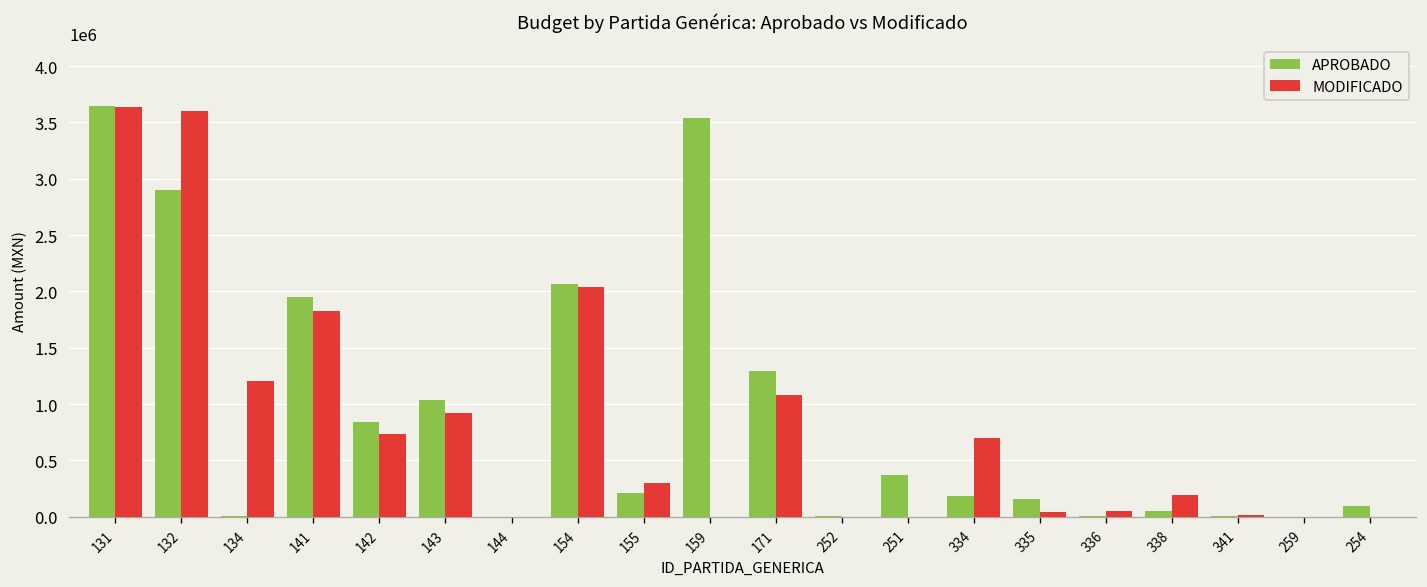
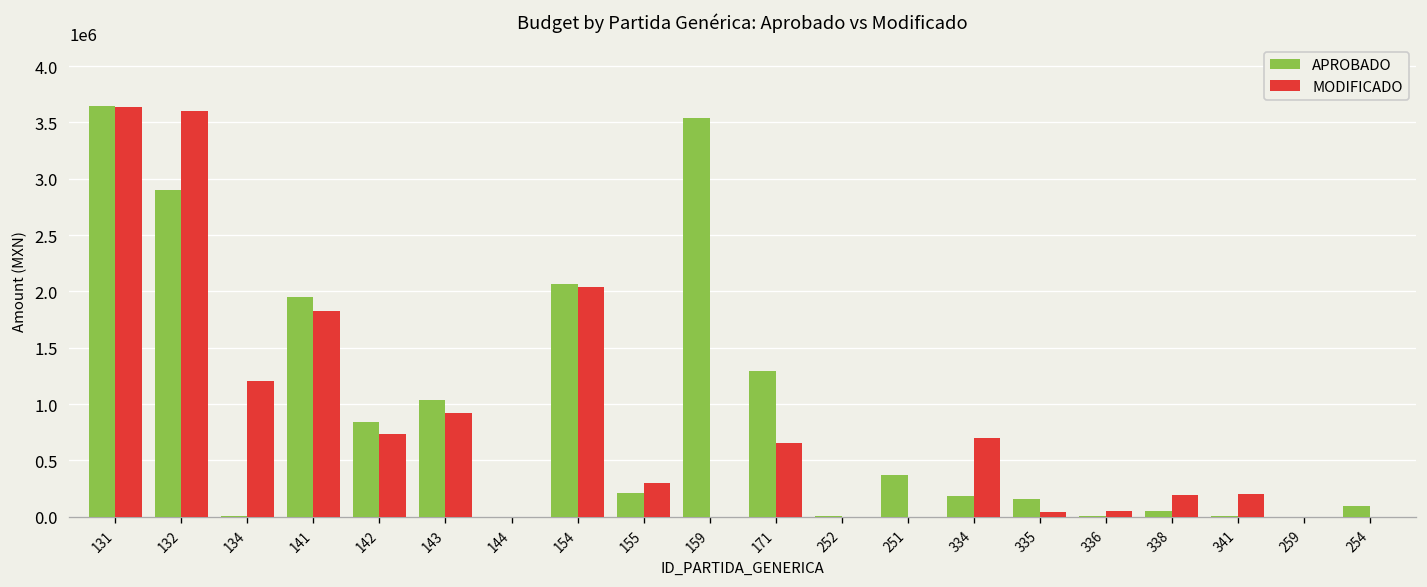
MODIFICADO, 171: 1100000 -> 700000
MODIFICADO, 341: 0 -> 200000
